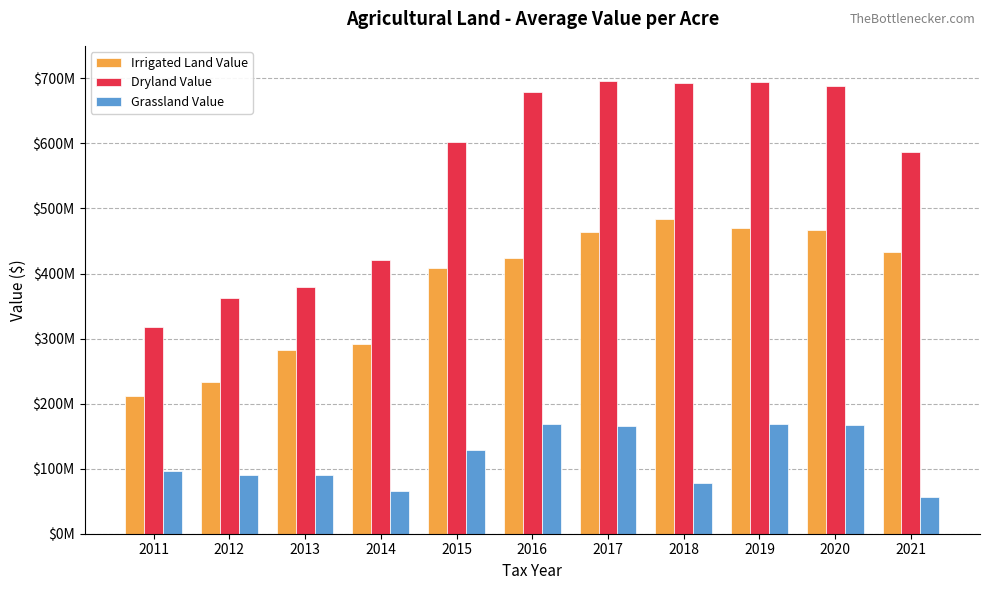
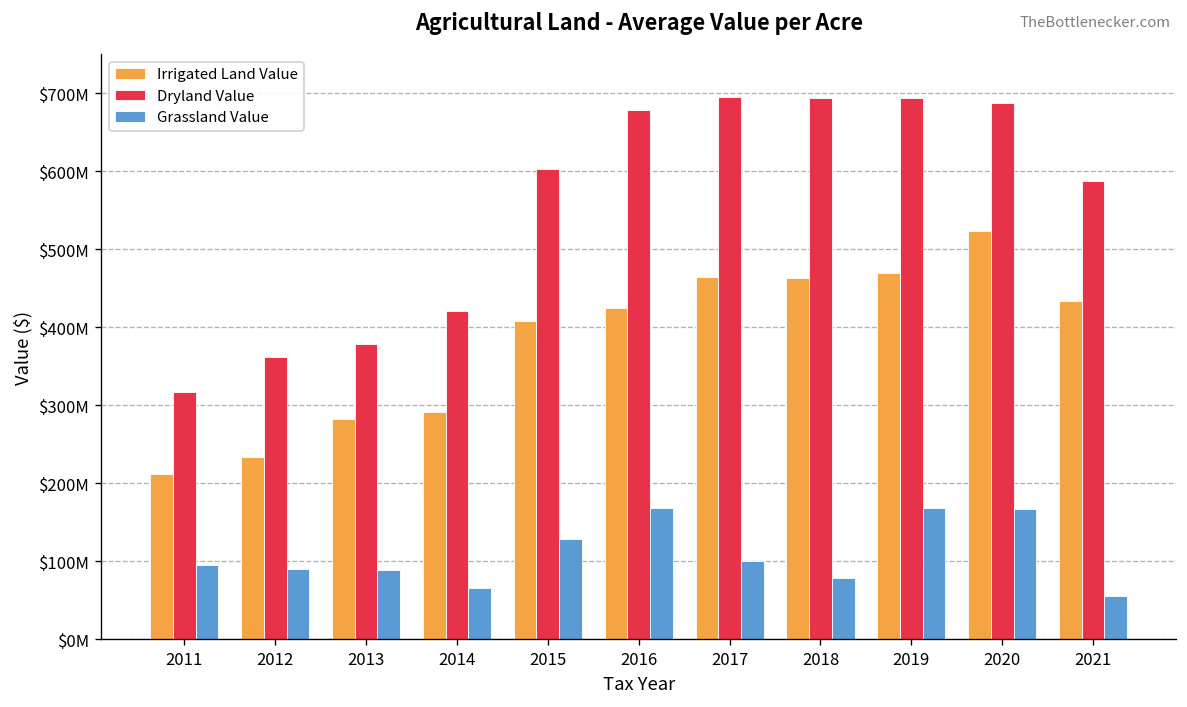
Grassland Value, 2017: $160000000 -> $100000000
Irrigated Land Value, 2018: $480000000 -> $460000000
Irrigated Land Value, 2020: $470000000 -> $520000000
